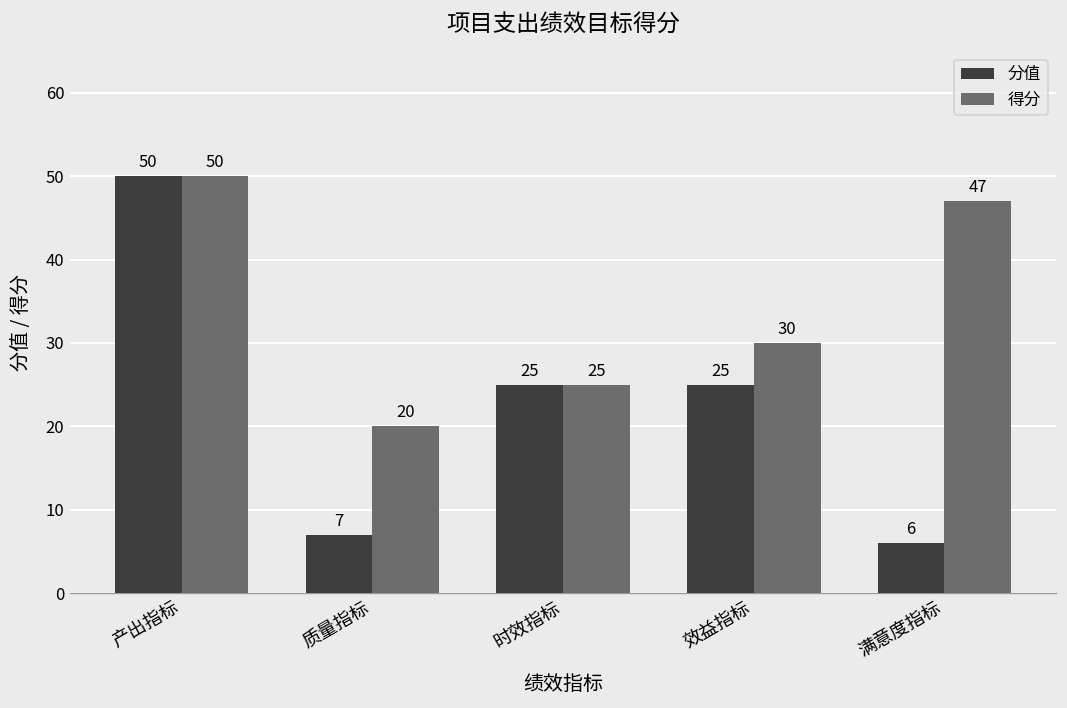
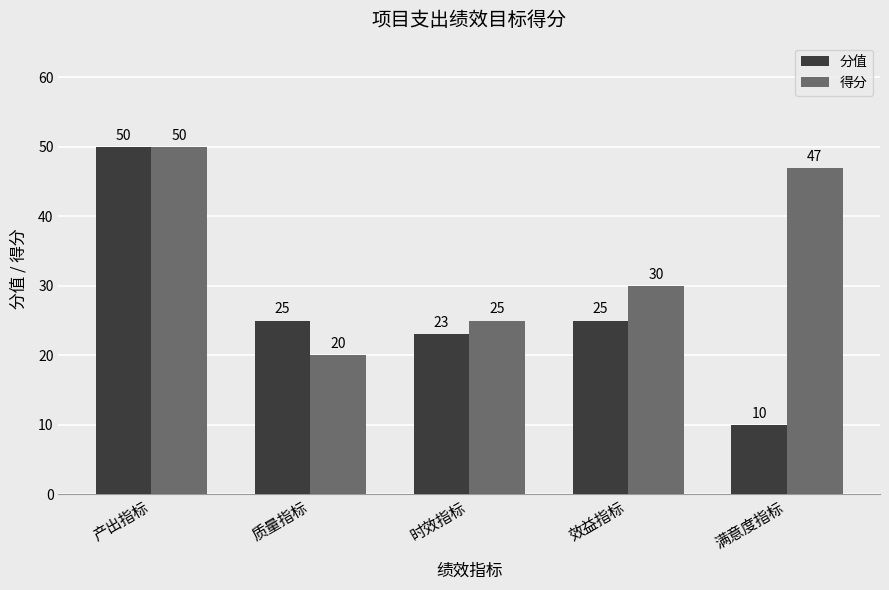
分值, 质量指标: 7 -> 25
分值, 时效指标: 25 -> 23
分值, 满意度指标: 6 -> 10
